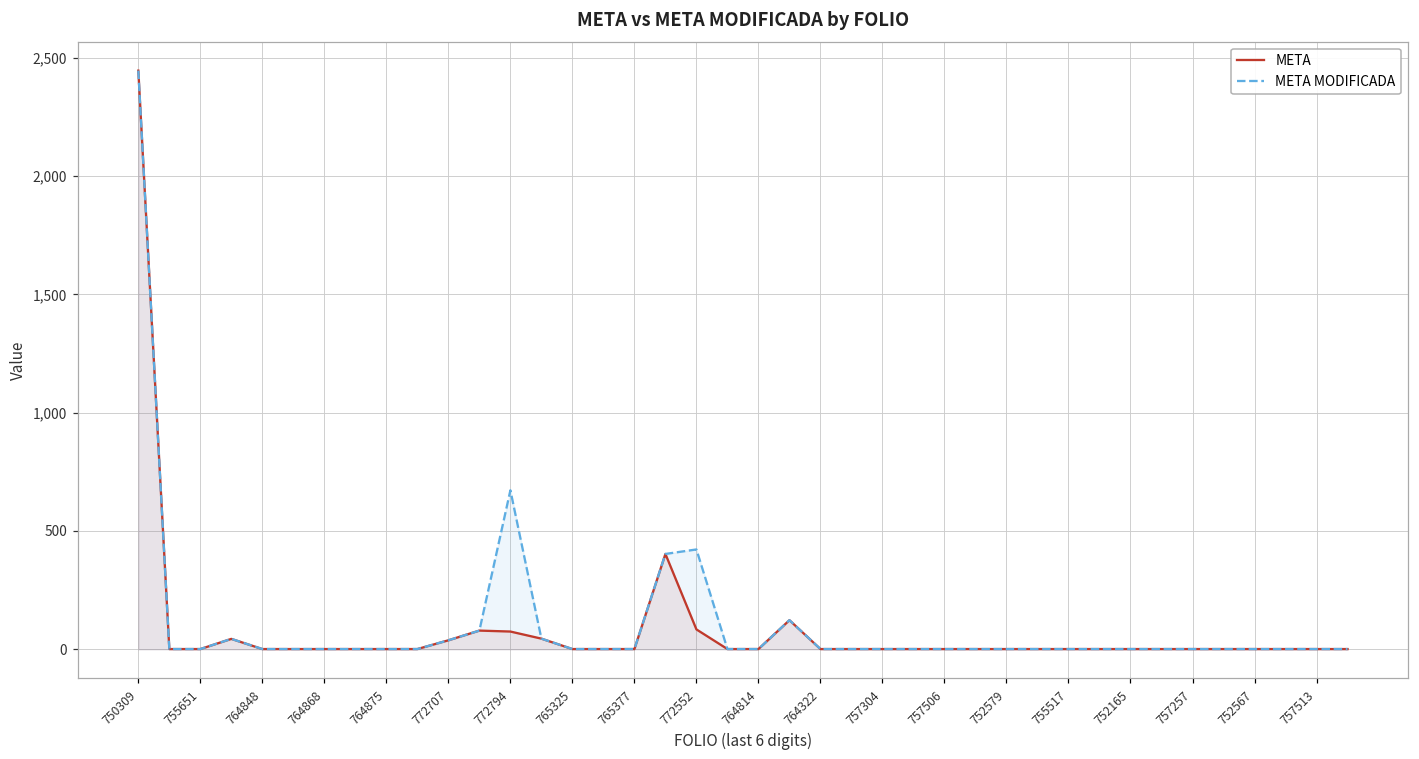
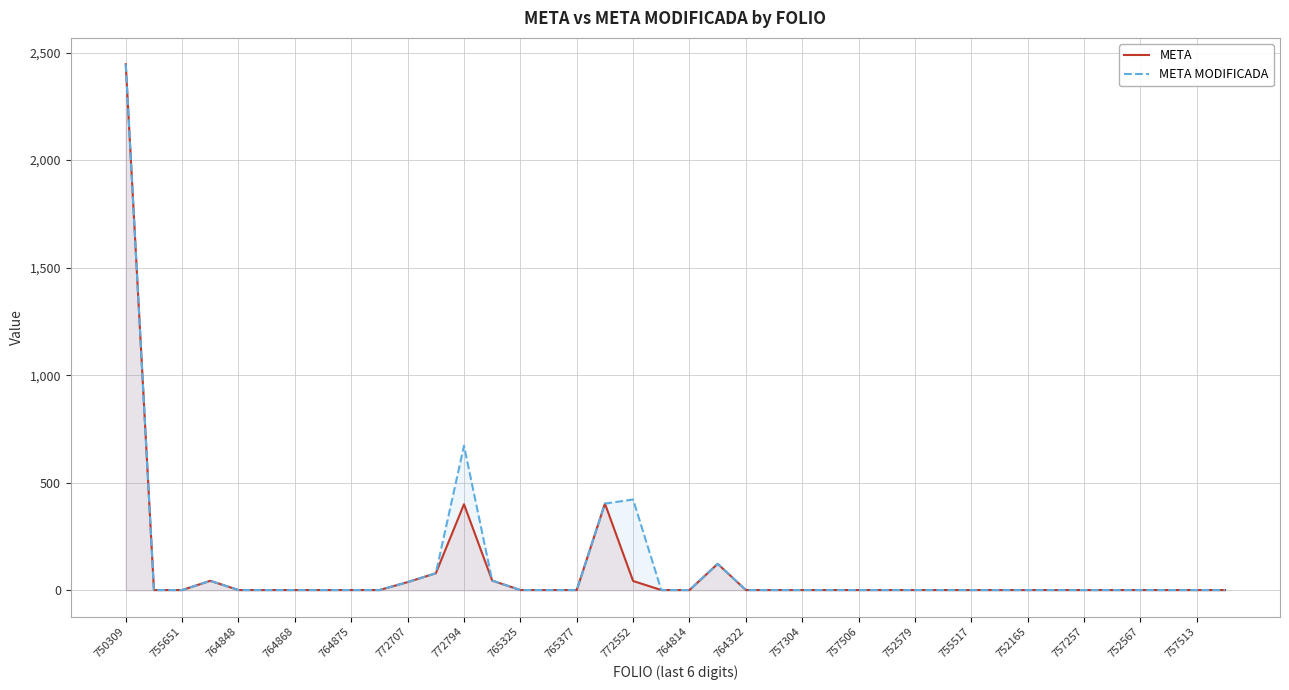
META, 772794: 80 -> 400
META, 772552: 80 -> 40
